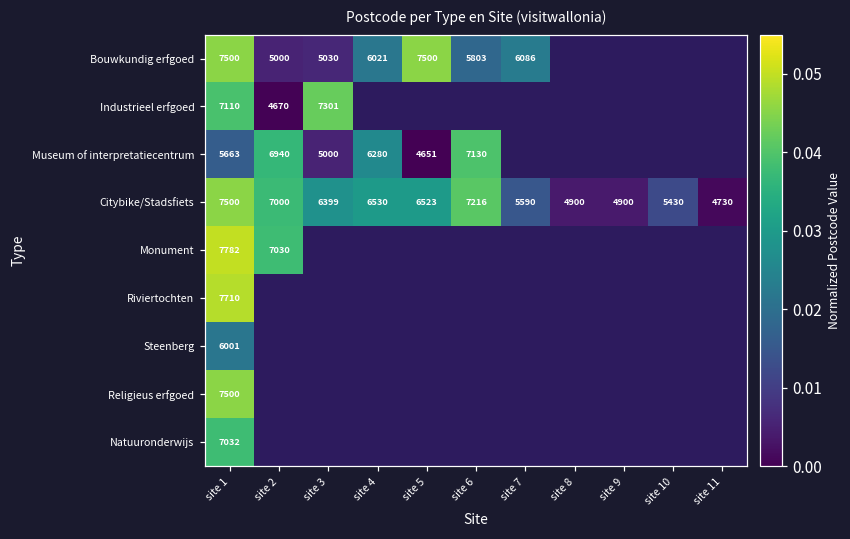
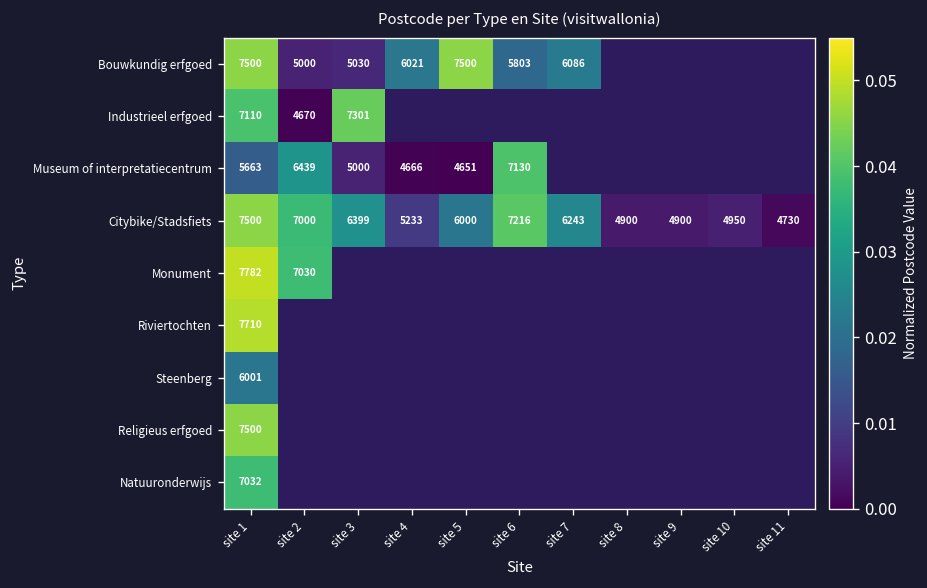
Museum of interpretatiecentrum, site 2: 6940 -> 6439
Museum of interpretatiecentrum, site 4: 6280 -> 4666
Citybike/Stadsfiets, site 4: 6530 -> 5233
Citybike/Stadsfiets, site 5: 6523 -> 6000
Citybike/Stadsfiets, site 7: 5590 -> 6243
Citybike/Stadsfiets, site 10: 5430 -> 4950
